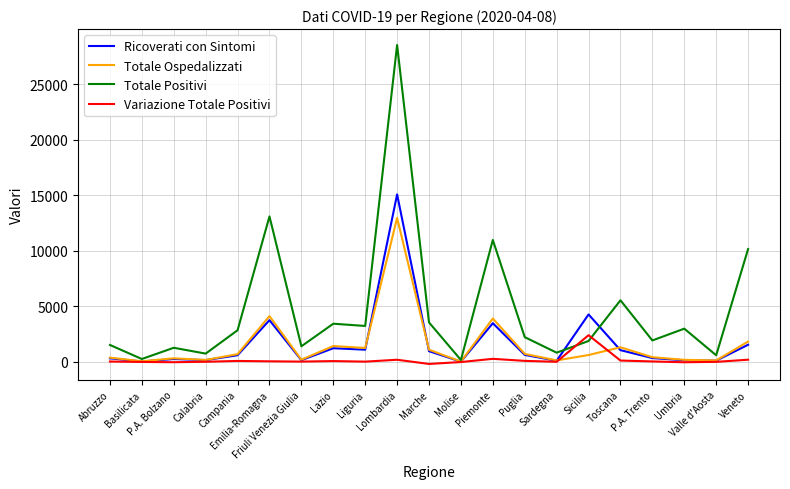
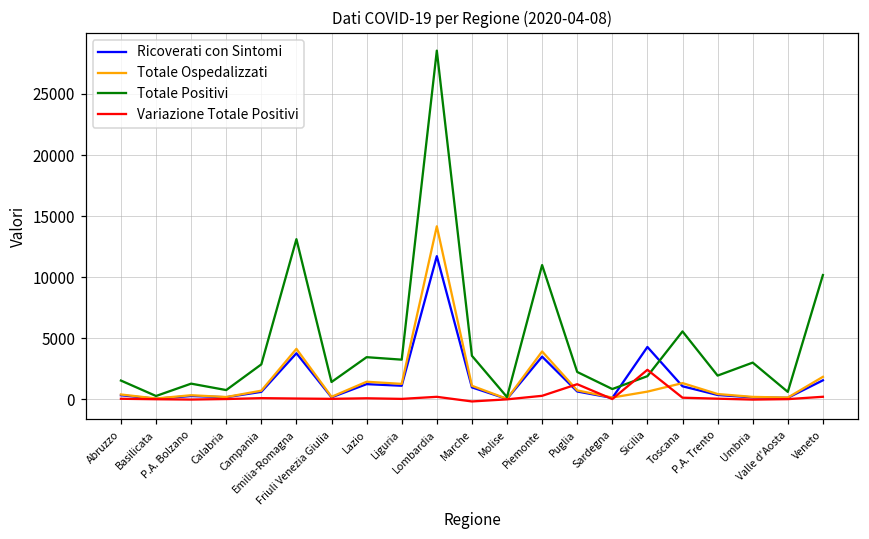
Ricoverati con Sintomi, Lombardia: 15100 -> 11700
Totale Ospedalizzati, Lombardia: 13000 -> 14200
Variazione Totale Positivi, Puglia: 100 -> 1200
